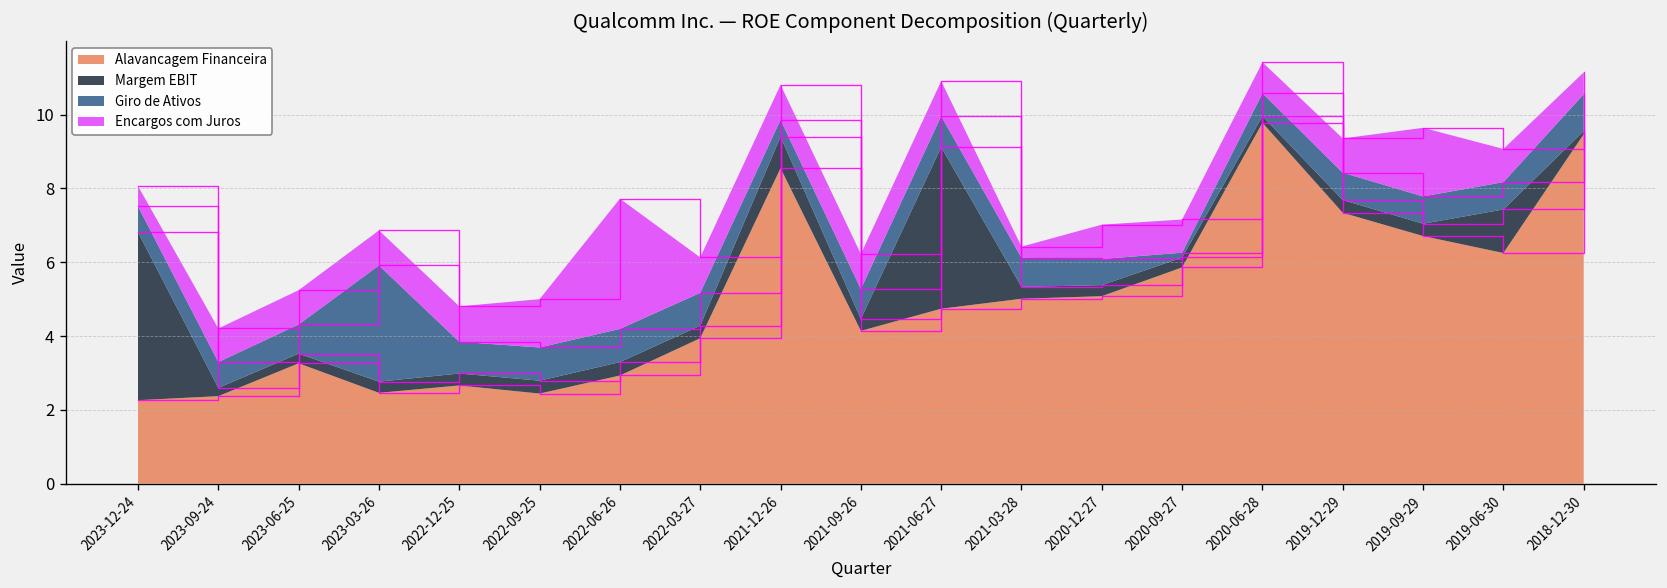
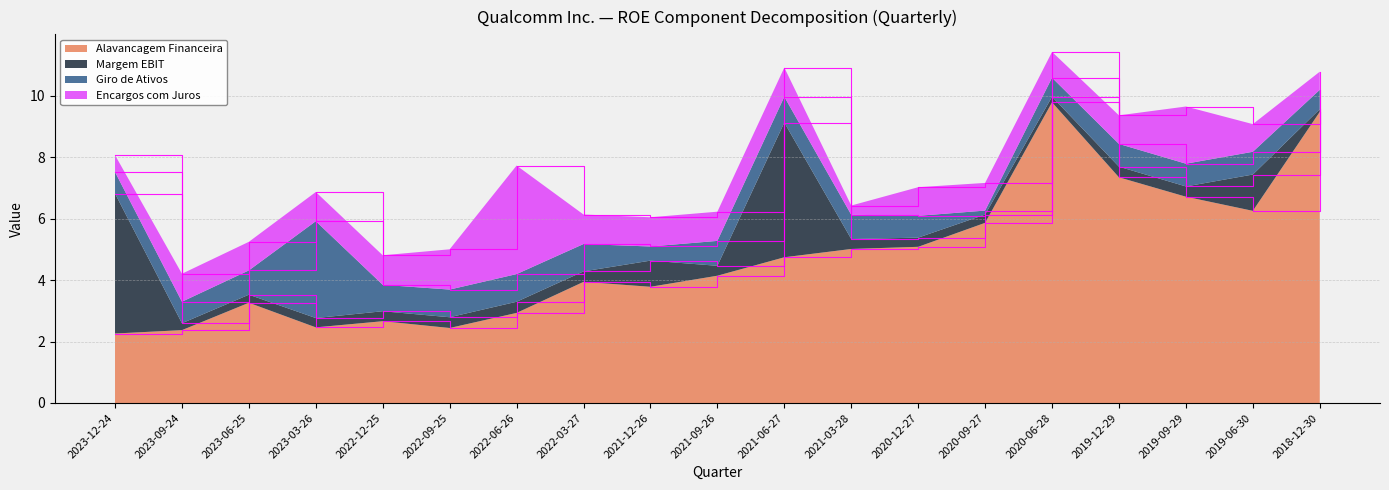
Alavancagem Financeira, 2021-12-26: 8.6 -> 3.8
Giro de Ativos, 2018-12-30: 1.0 -> 0.6
